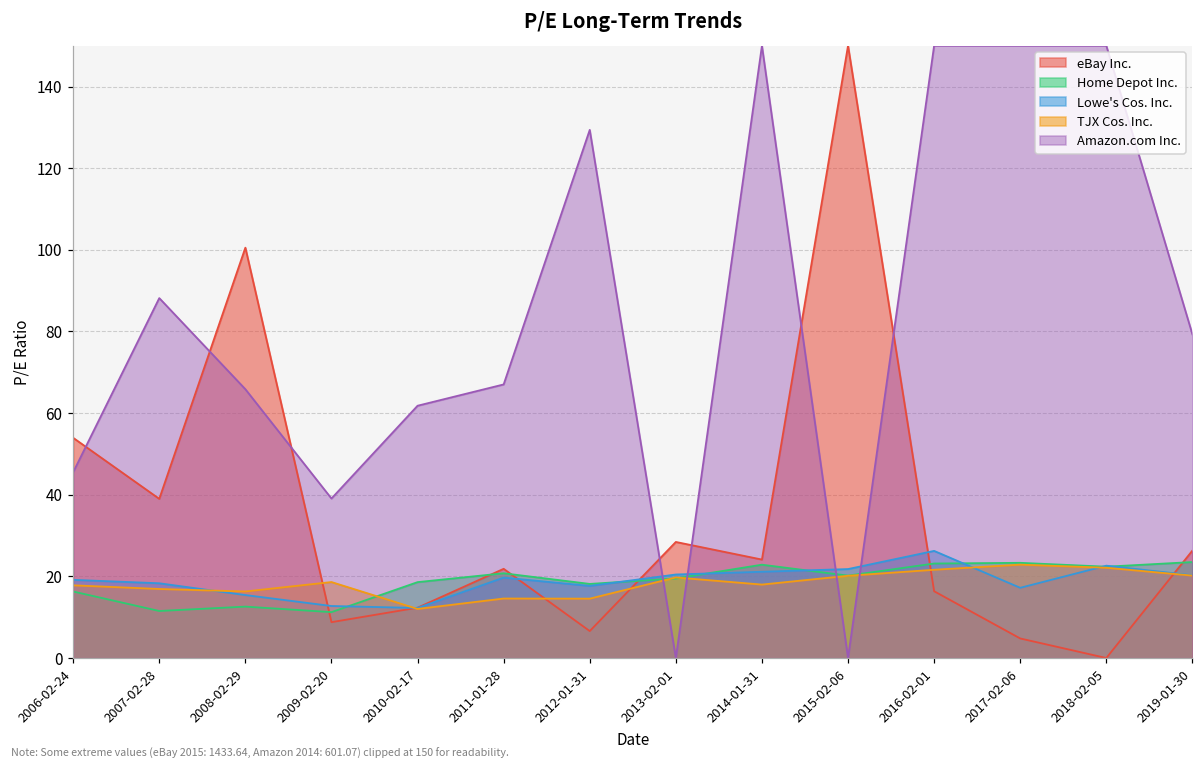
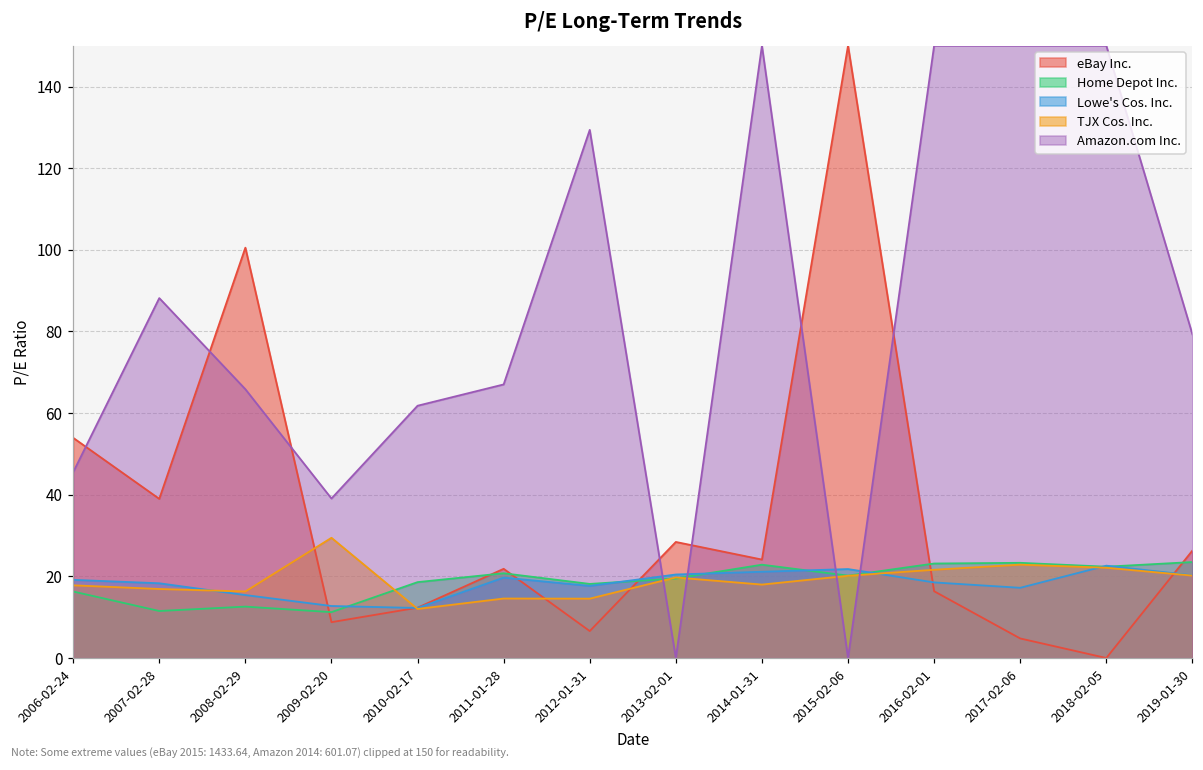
TJX Cos. Inc., 2009-02-20: 19 -> 29
Lowe's Cos. Inc., 2016-02-01: 26 -> 19
